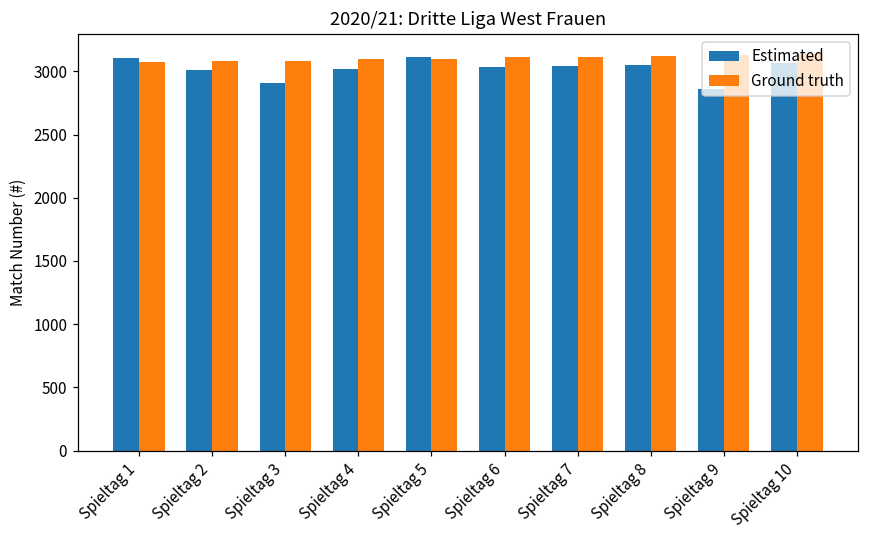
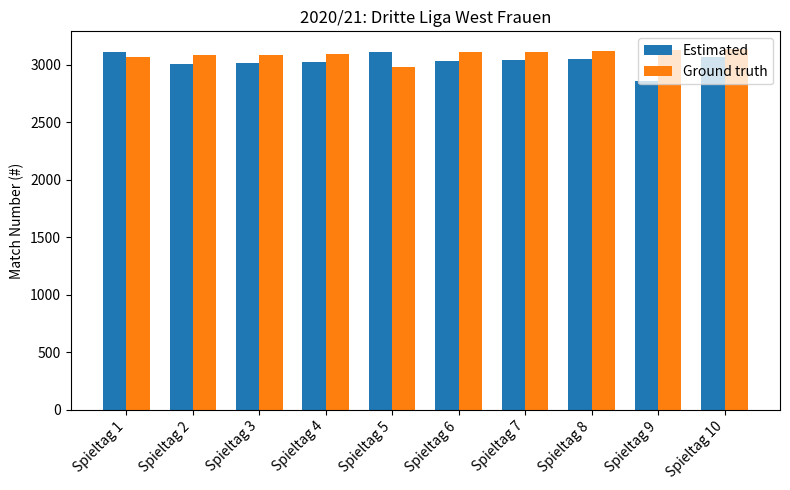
Estimated, Spieltag 3: 2910 -> 3020
Ground truth, Spieltag 5: 3100 -> 2980
